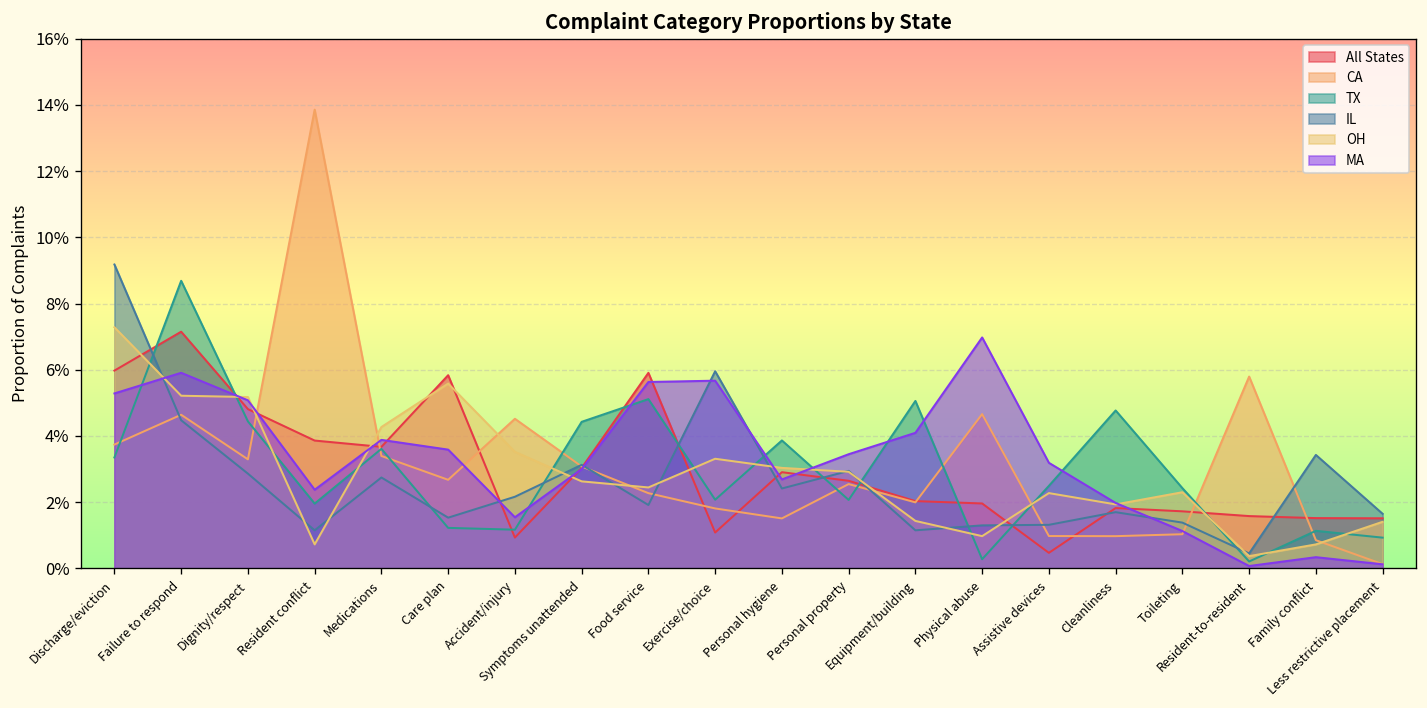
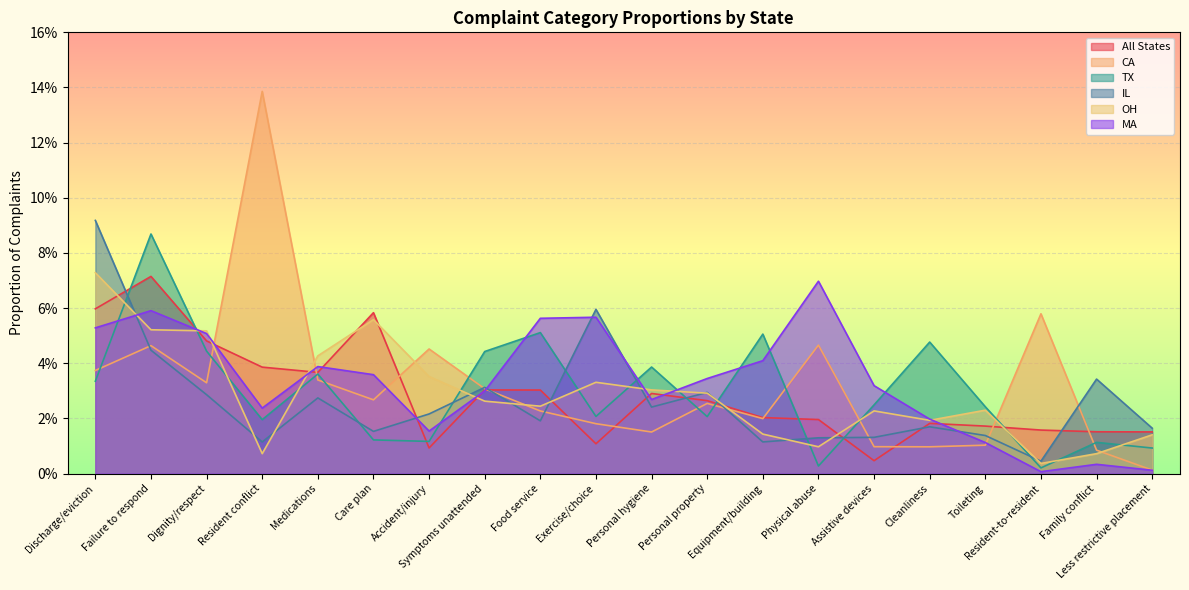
All States, Food service: 5.9% -> 3.0%
